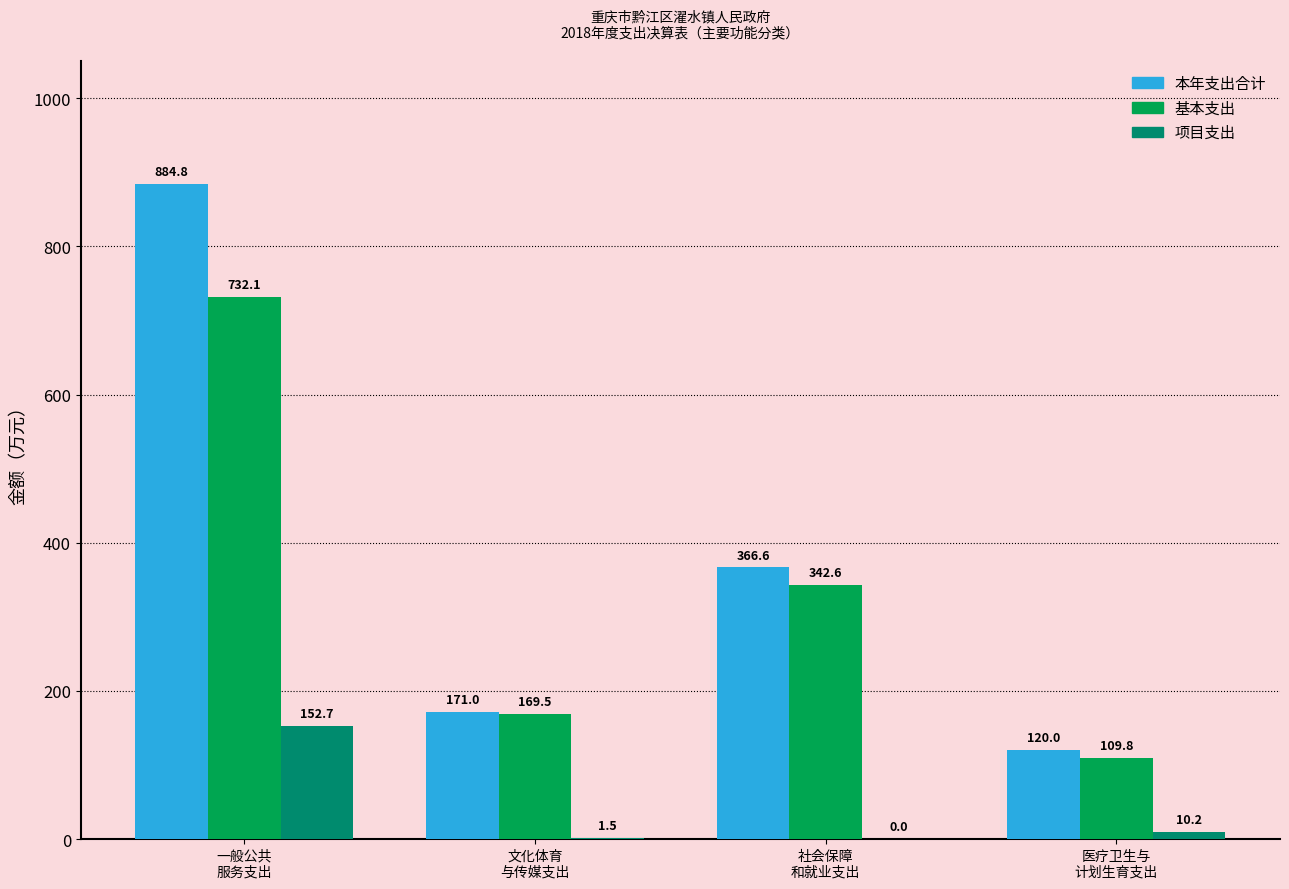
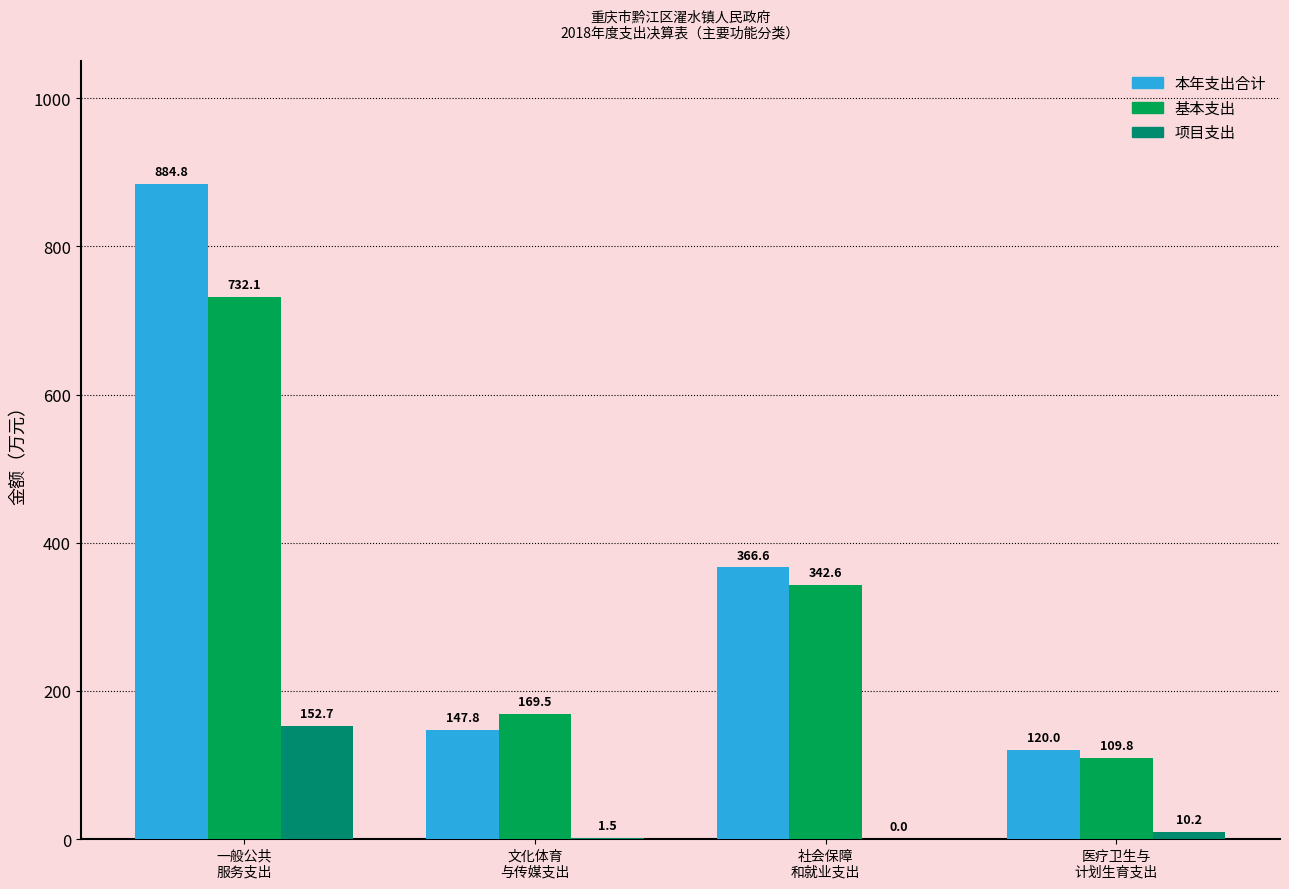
本年支出合计, 文化体育 与传媒支出: 171.0 -> 147.8
